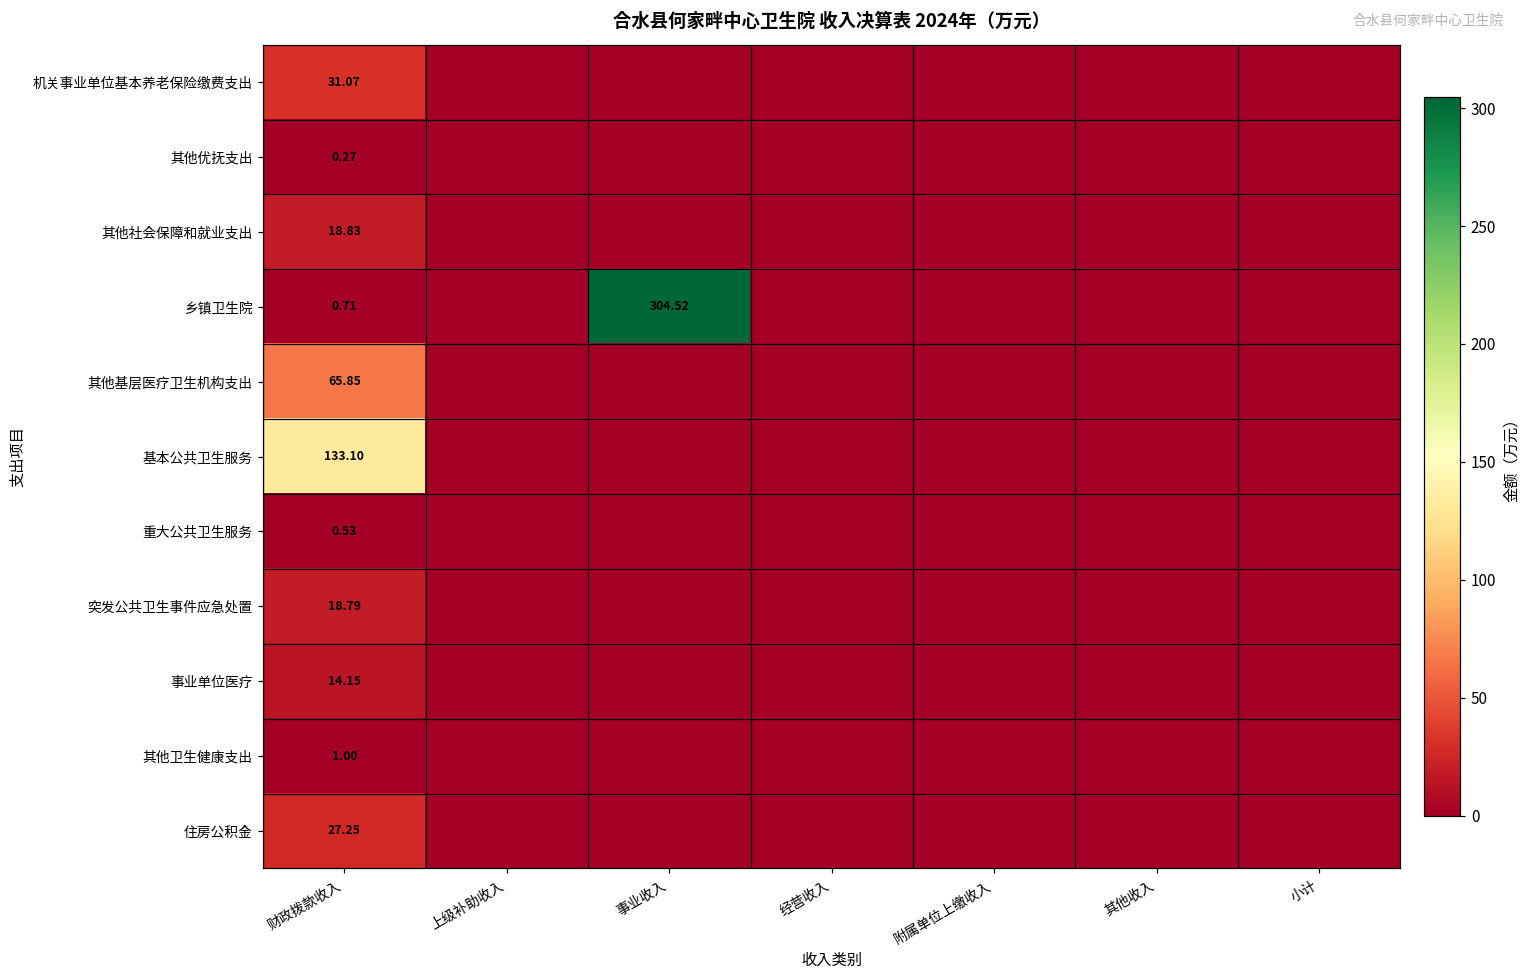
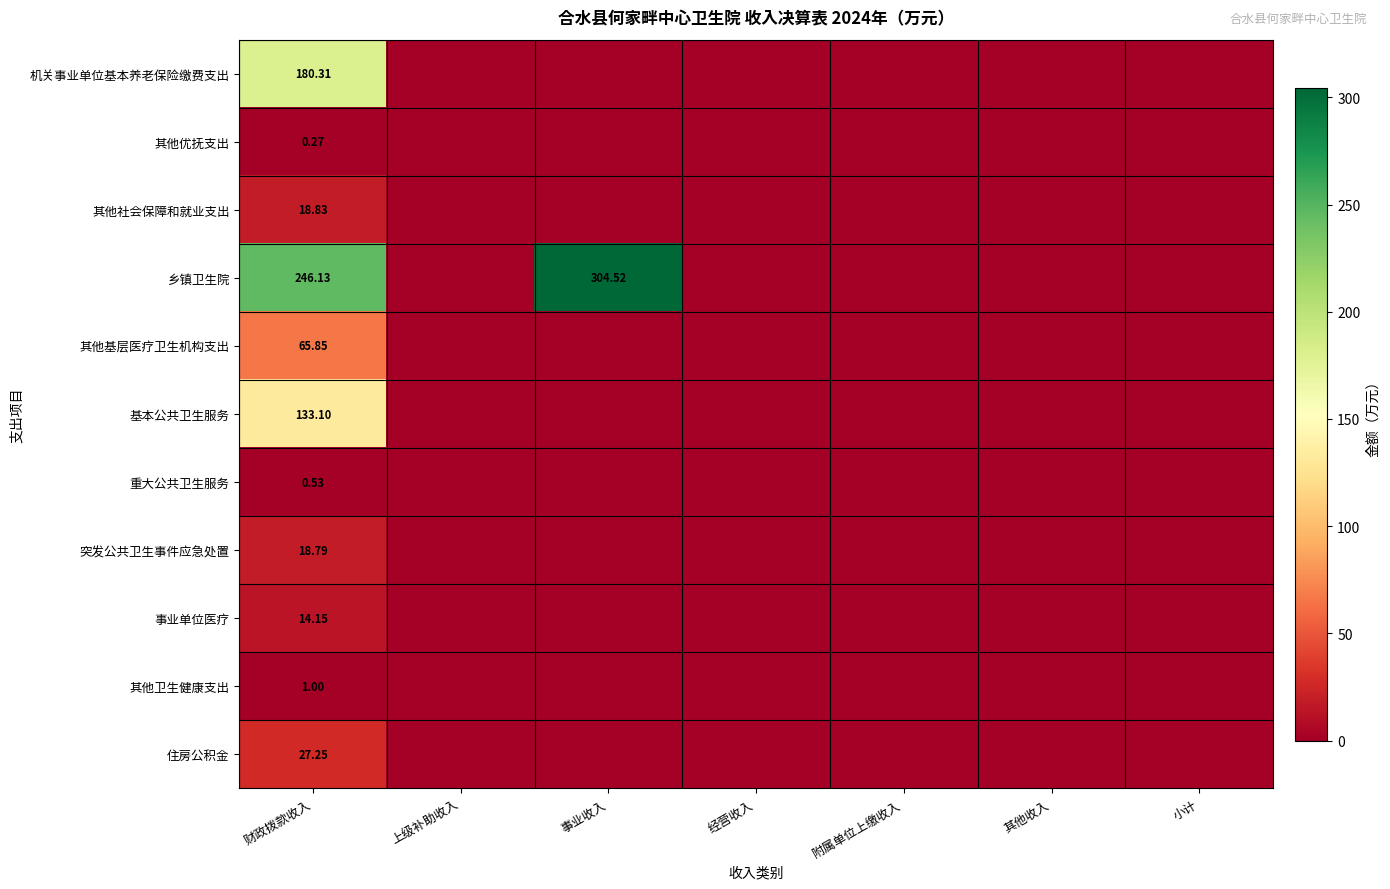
机关事业单位基本养老保险缴费支出, 财政拨款收入: 31.07 -> 180.31
乡镇卫生院, 财政拨款收入: 0.71 -> 246.13
